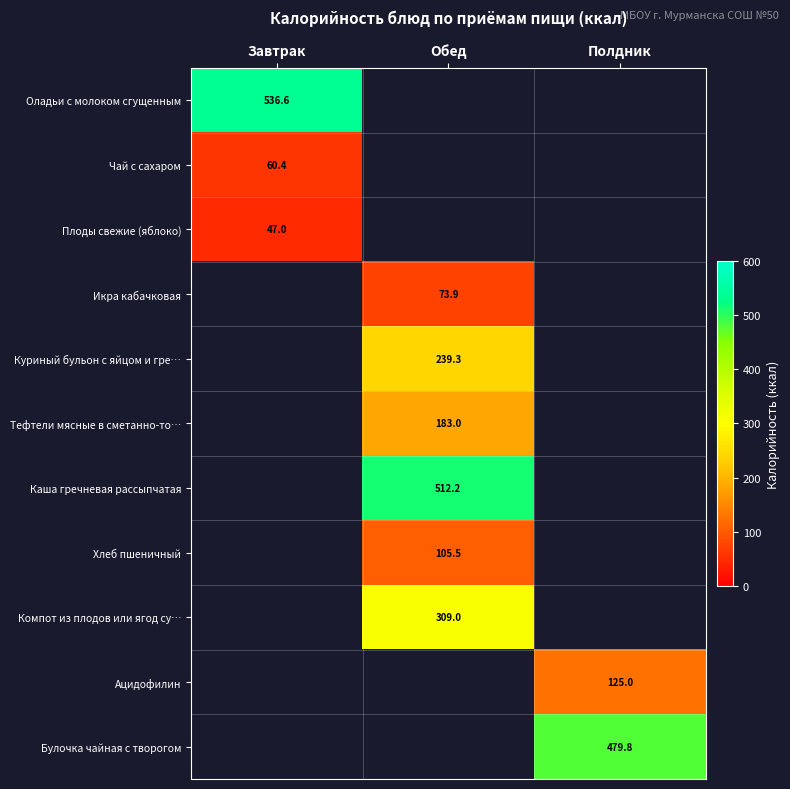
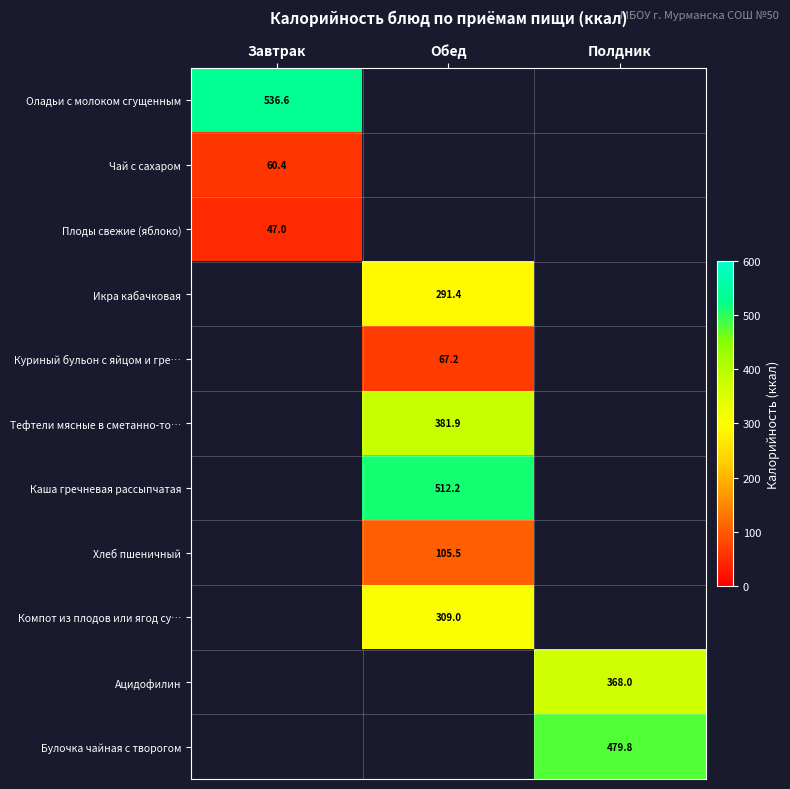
Икра кабачковая, Обед: 73.9 -> 291.4
Куриный бульон с яйцом и гре…, Обед: 239.3 -> 67.2
Тефтели мясные в сметанно-то…, Обед: 183.0 -> 381.9
Ацидофилин, Полдник: 125.0 -> 368.0
